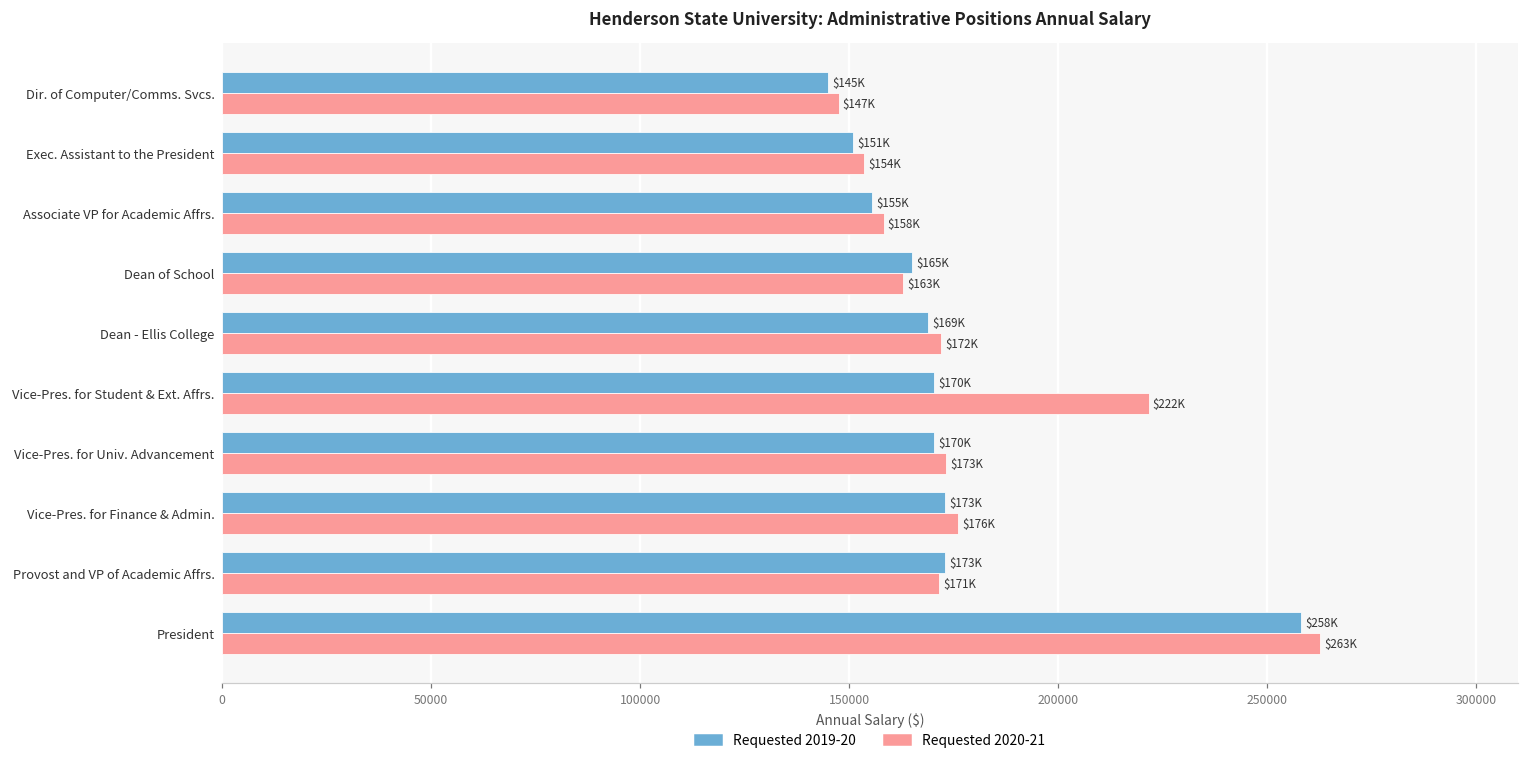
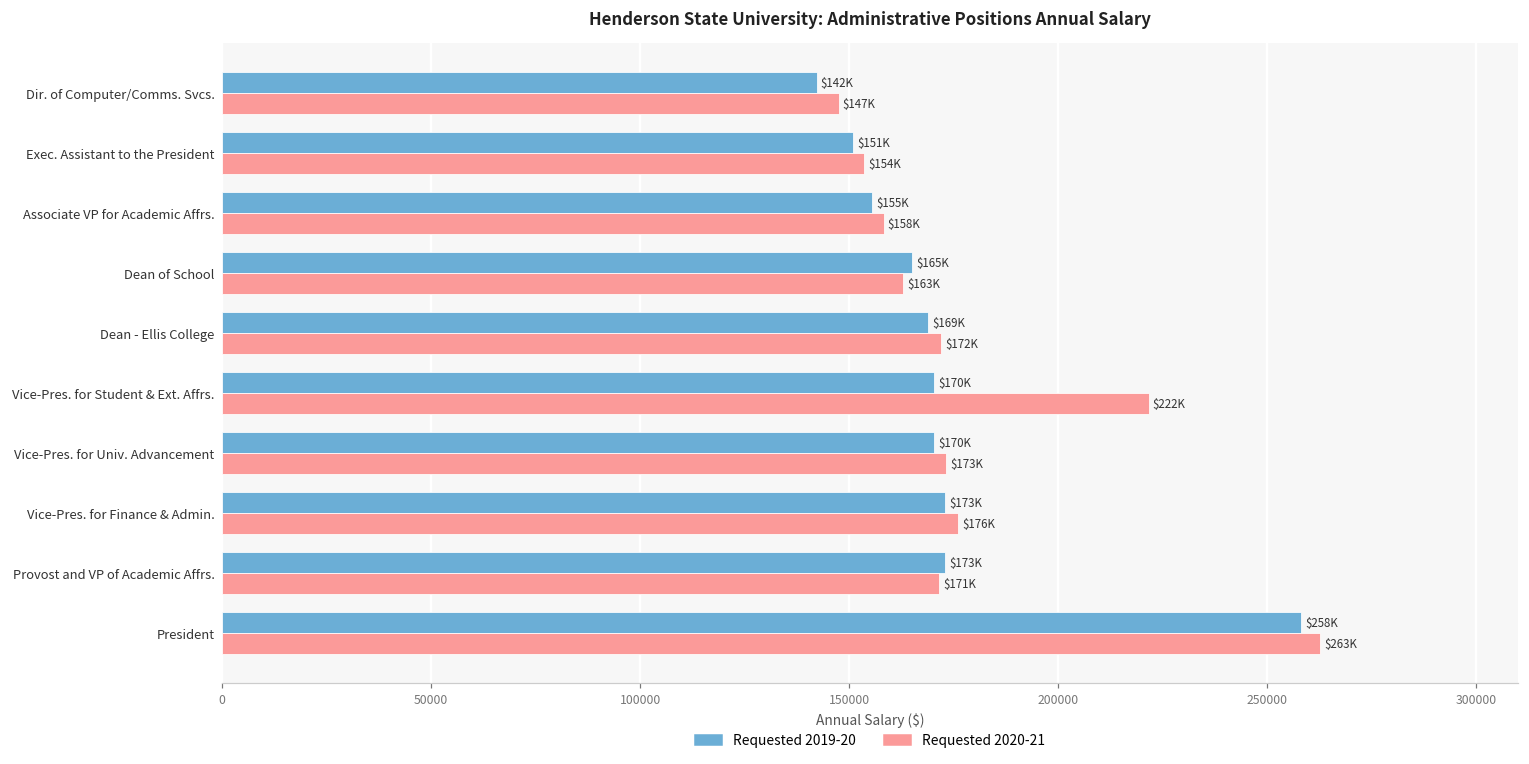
Requested 2019-20, Dir. of Computer/Comms. Svcs.: $145K -> $142K
